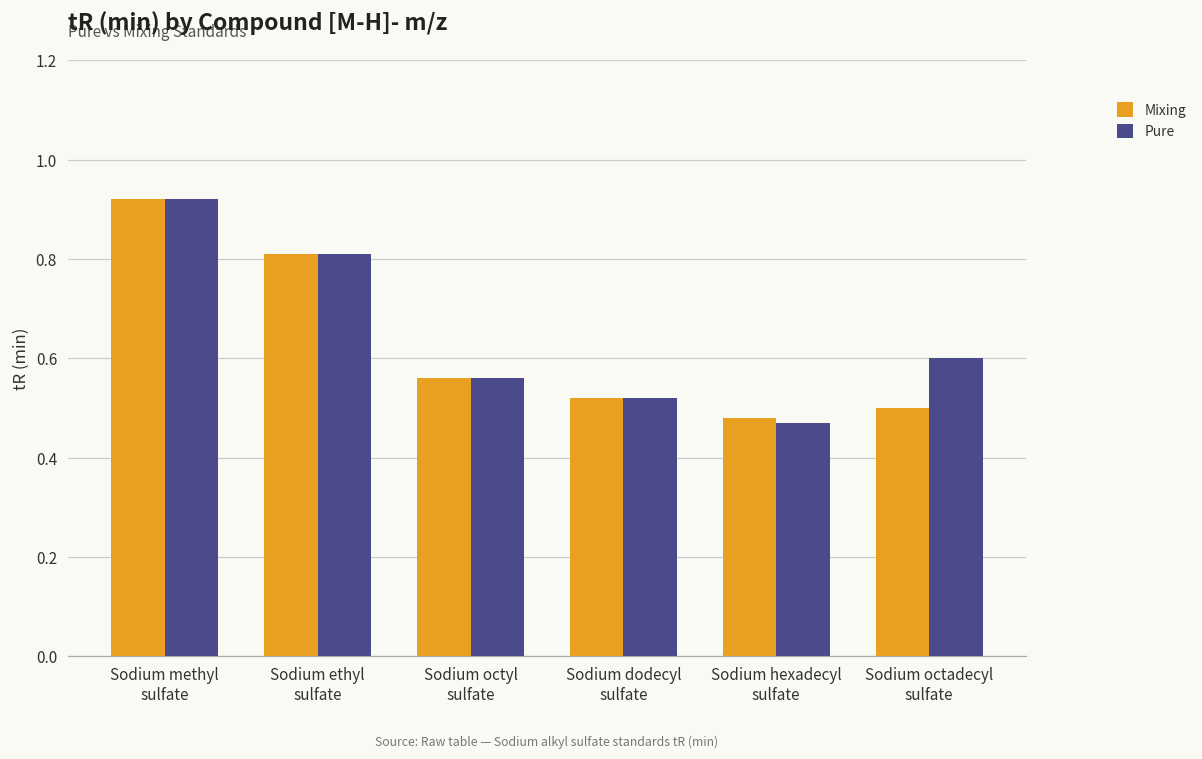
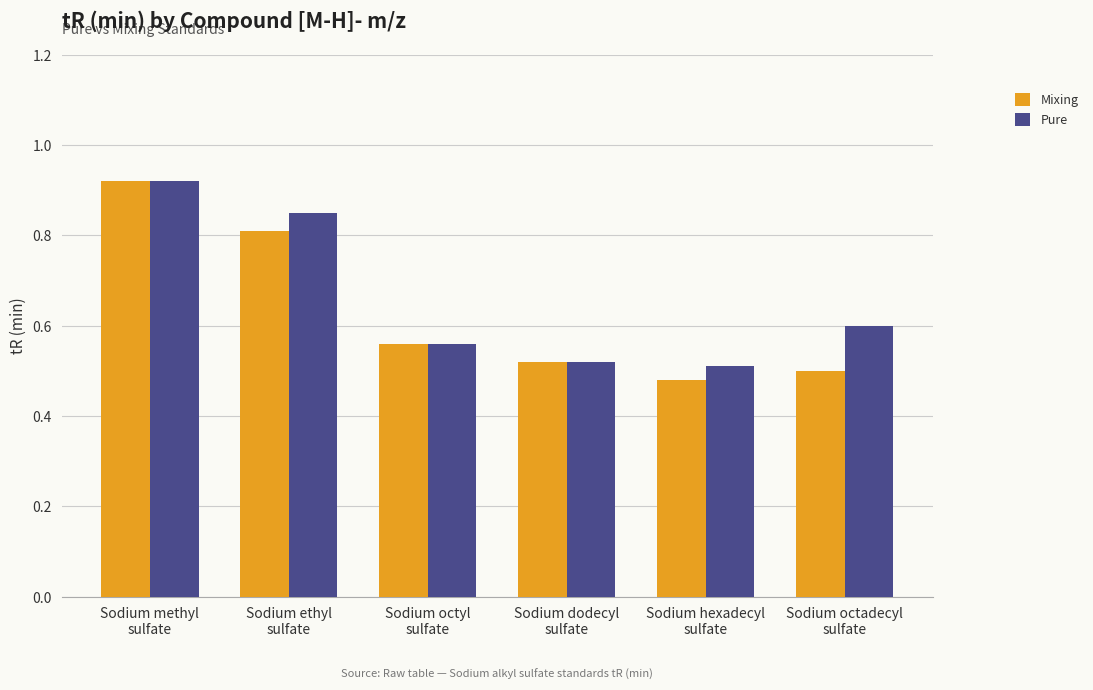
Pure, Sodium ethyl sulfate: 0.81 -> 0.85
Pure, Sodium hexadecyl sulfate: 0.47 -> 0.51
